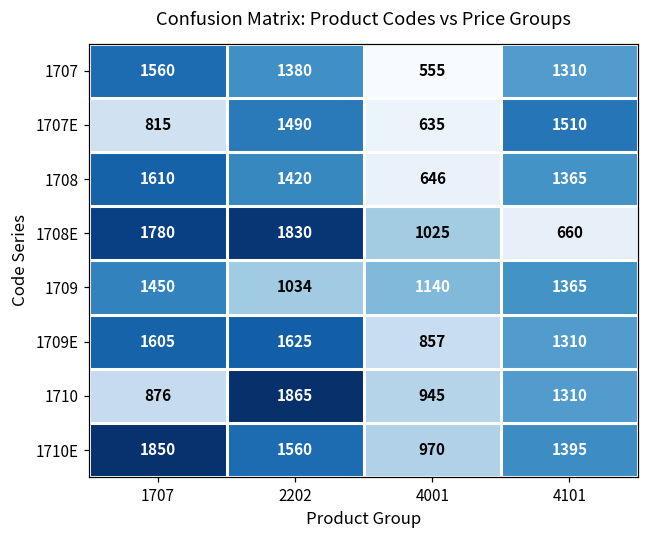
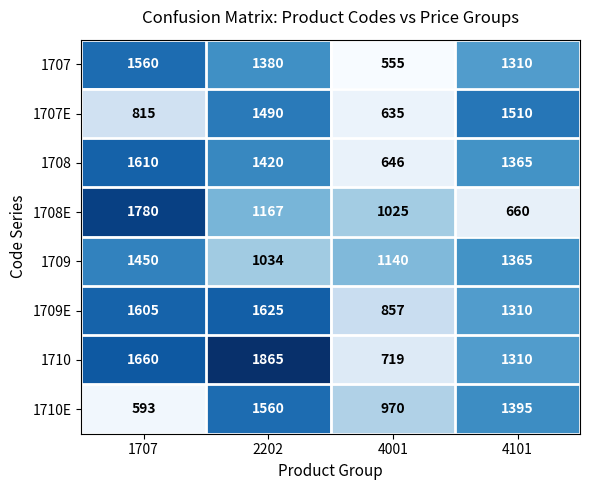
1708E, 2202: 1830 -> 1167
1710, 1707: 876 -> 1660
1710, 4001: 945 -> 719
1710E, 1707: 1850 -> 593
